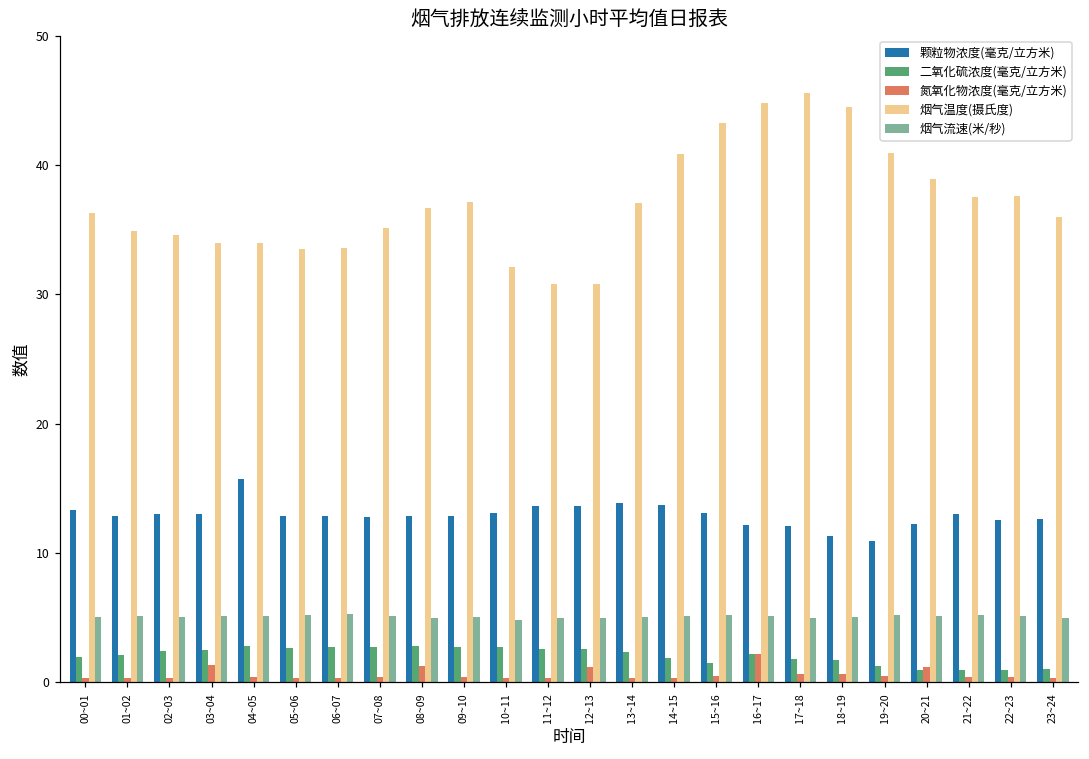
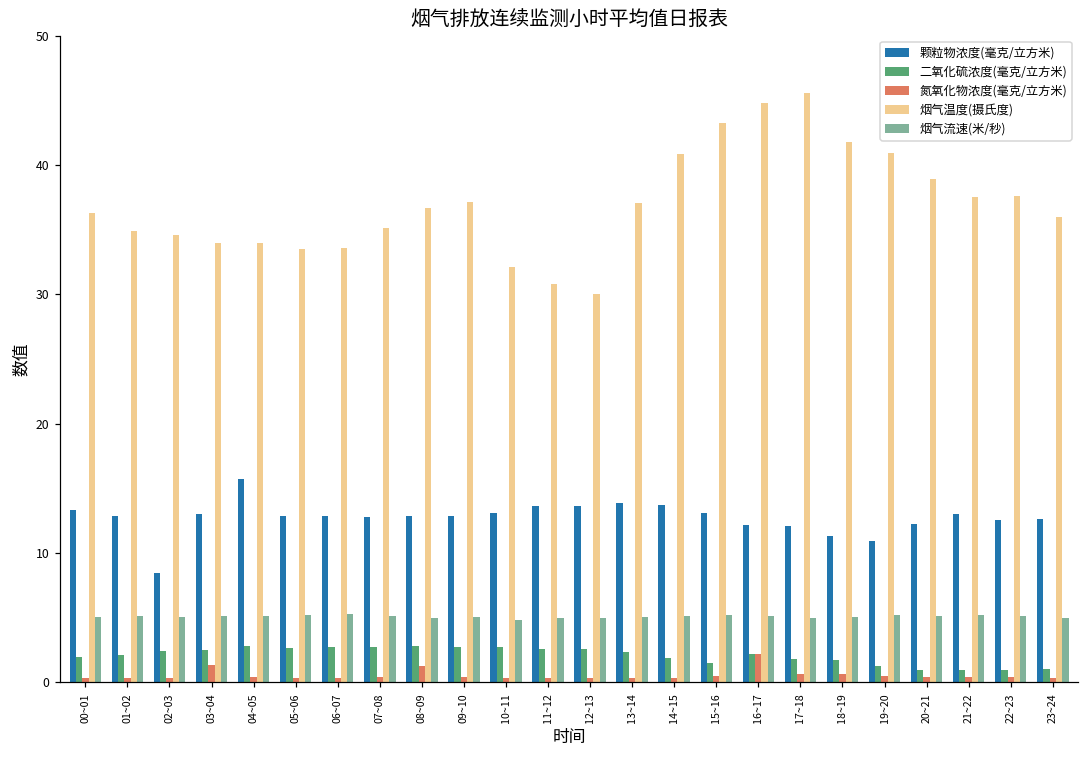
颗粒物浓度(毫克/立方米), 02~03: 13.0 -> 8.5
氮氧化物浓度(毫克/立方米), 12~13: 1.2 -> 0.3
烟气温度(摄氏度), 12~13: 30.8 -> 30.0
烟气温度(摄氏度), 18~19: 44.4 -> 41.8
氮氧化物浓度(毫克/立方米), 20~21: 1.2 -> 0.4
